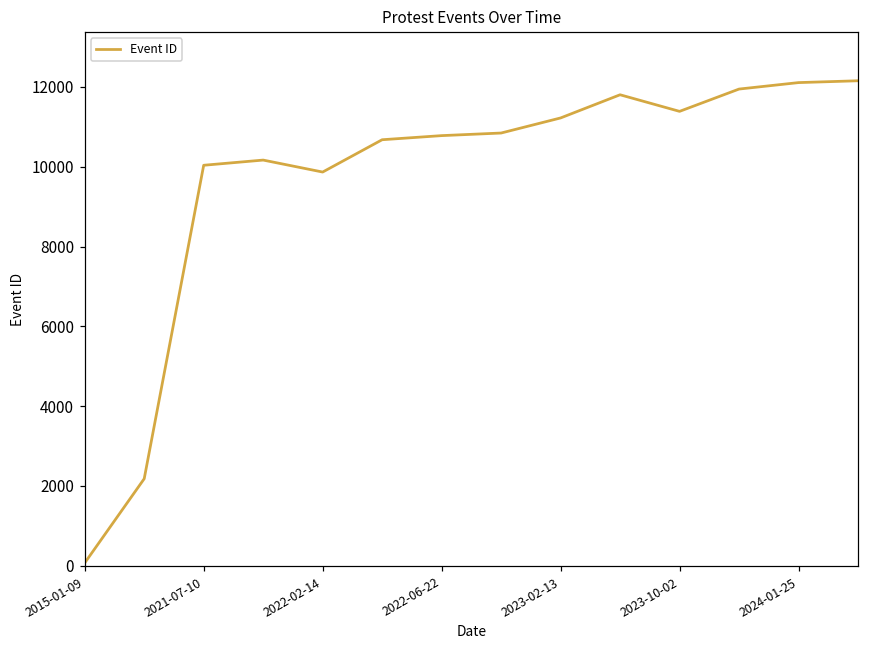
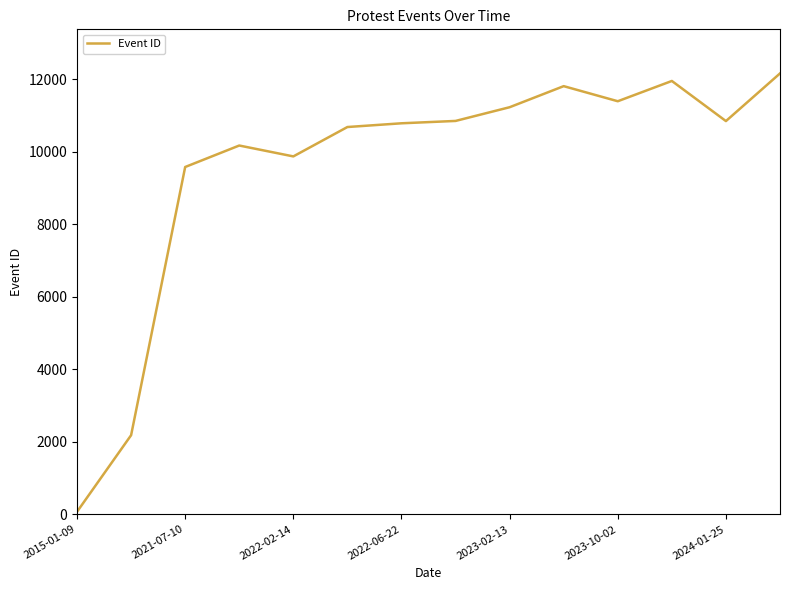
2021-07-10: 10000 -> 9600
2024-01-25: 12100 -> 10800
